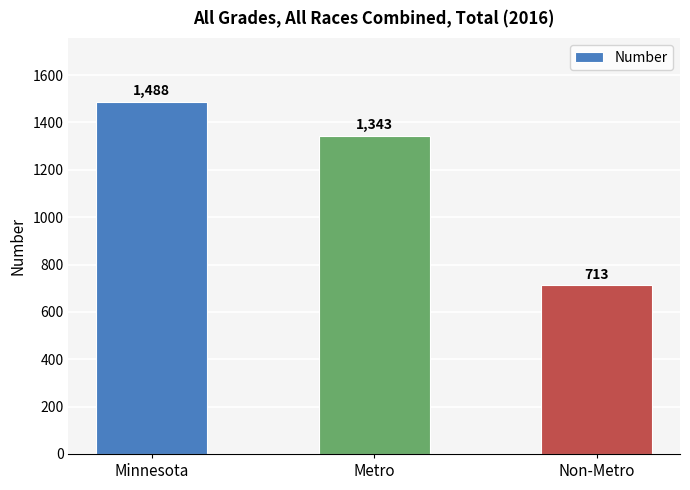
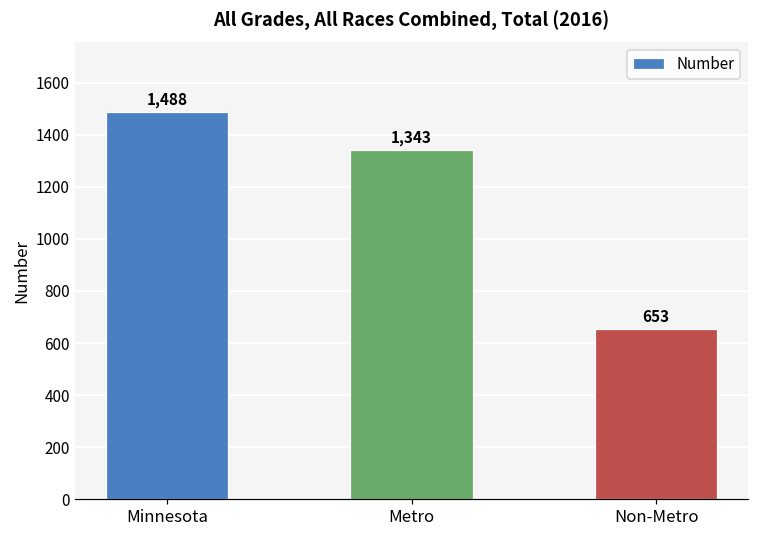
Non-Metro: 713 -> 653
